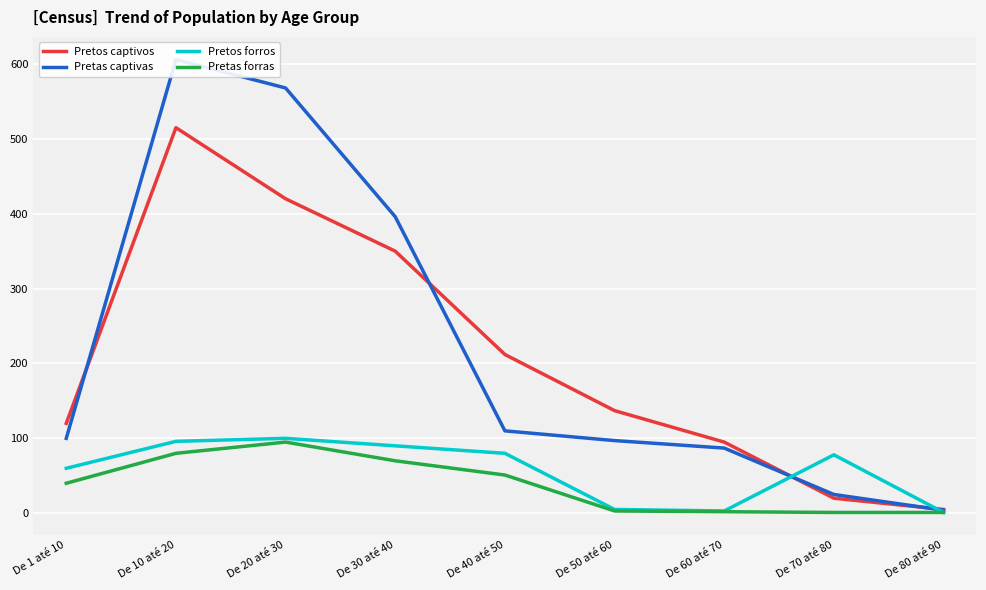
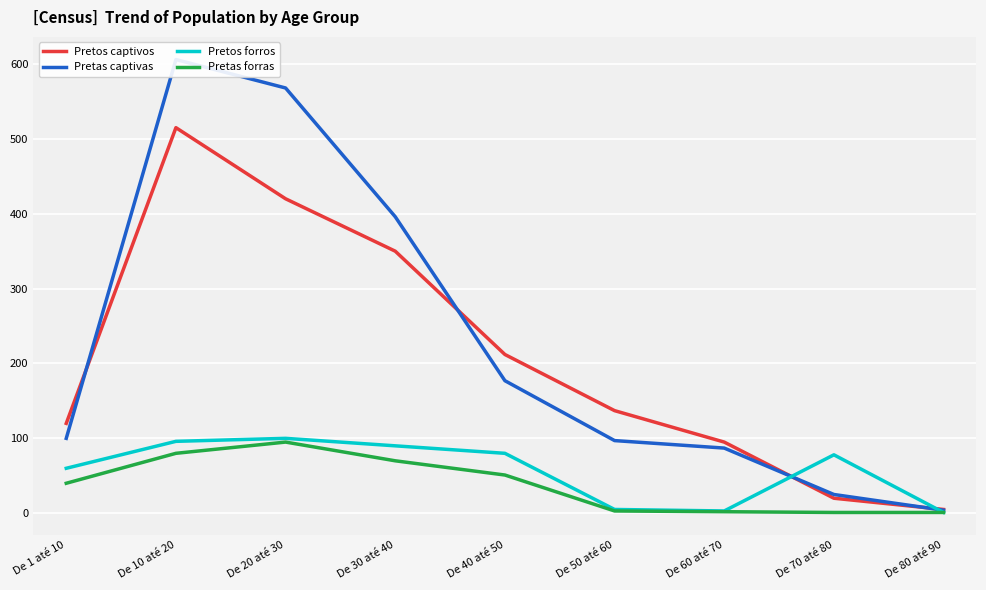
Pretas captivas, De 40 até 50: 110 -> 180
